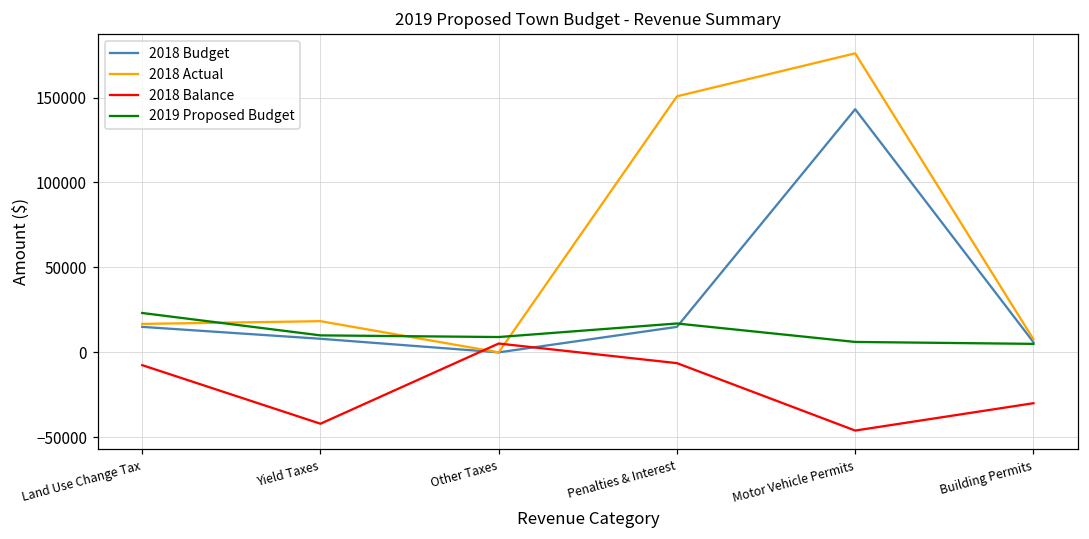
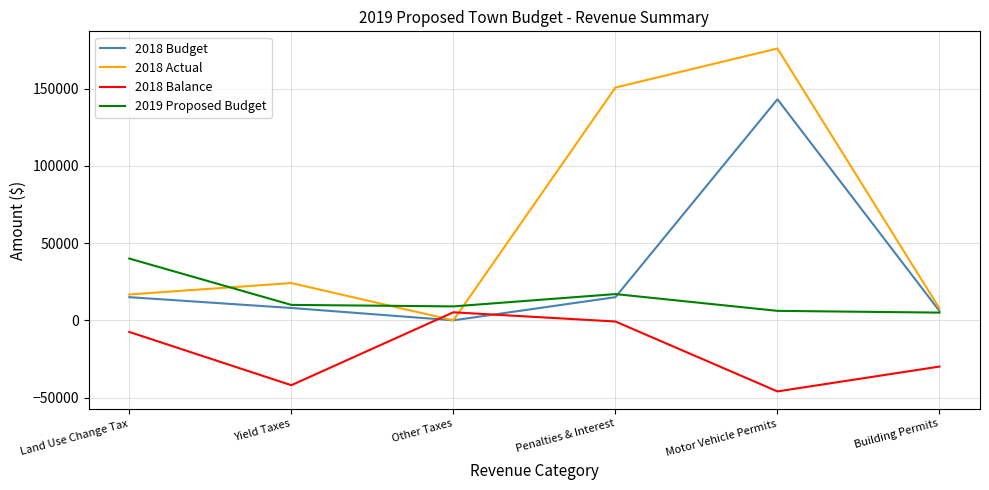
2019 Proposed Budget, Land Use Change Tax: 23000 -> 40000
2018 Actual, Yield Taxes: 18000 -> 24000
2018 Balance, Penalties & Interest: -6000 -> -1000
